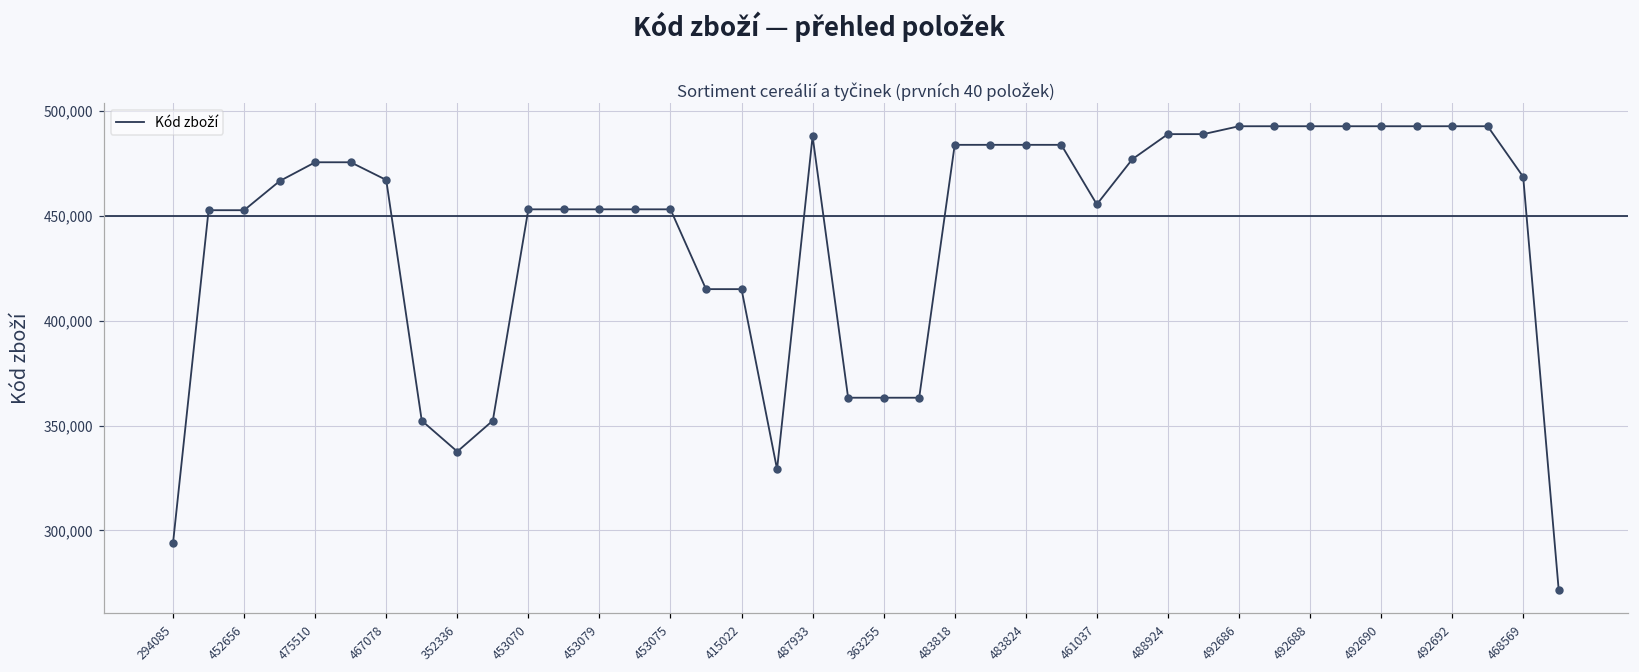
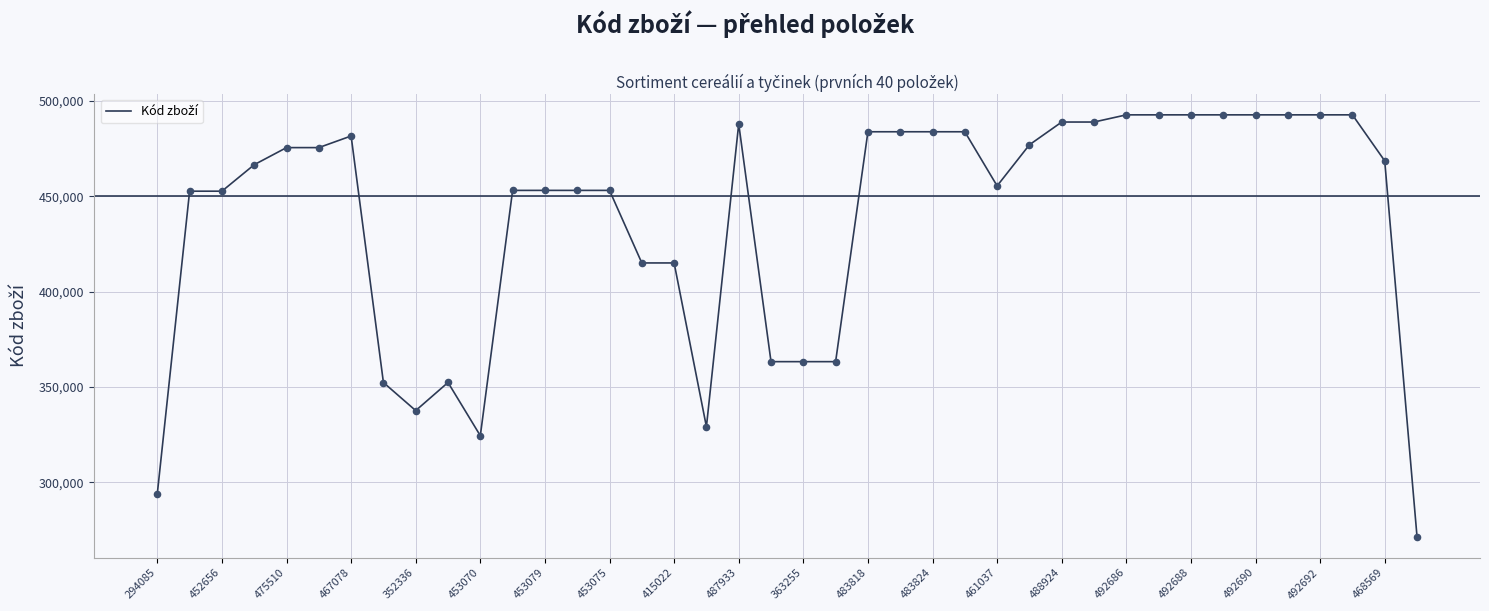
467078: 467,000 -> 482,000
453070: 453,000 -> 324,000
